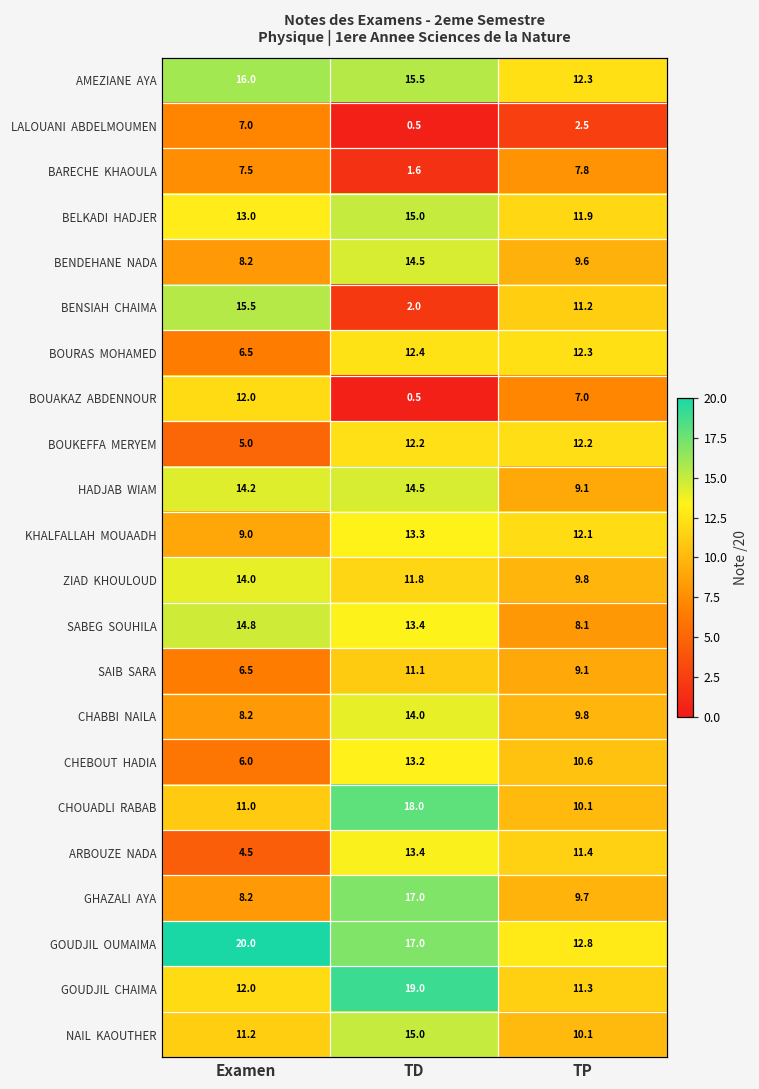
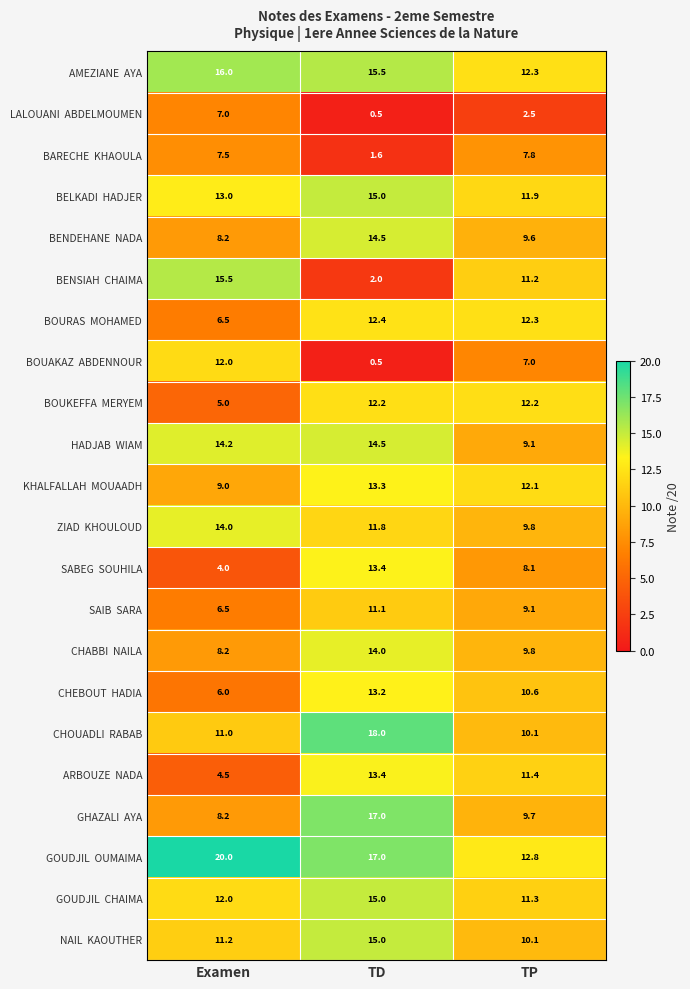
SABEG SOUHILA, Examen: 14.8 -> 4.0
GOUDJIL CHAIMA, TD: 19.0 -> 15.0
